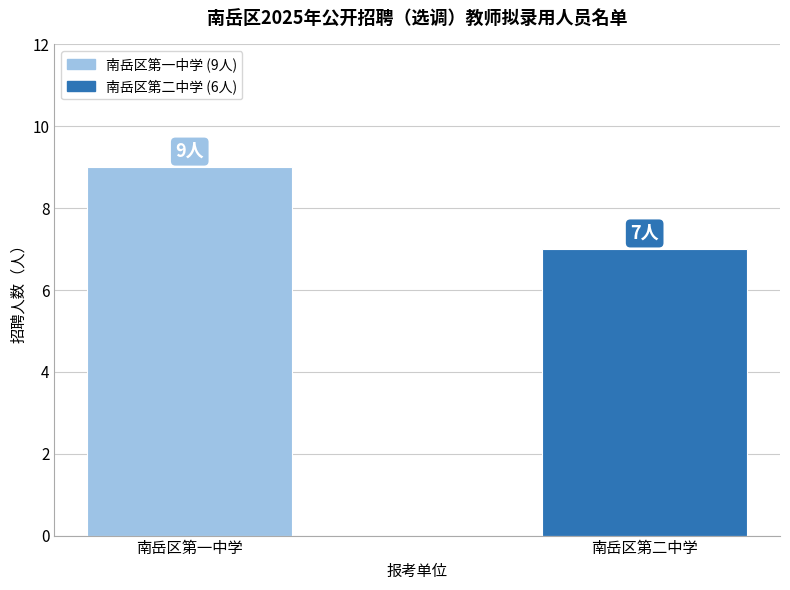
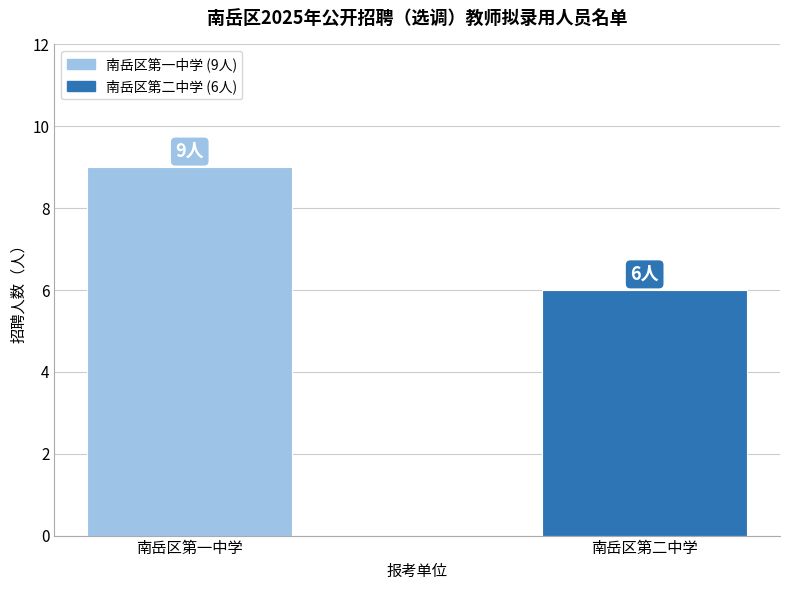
南岳区第二中学: 7人 -> 6人
